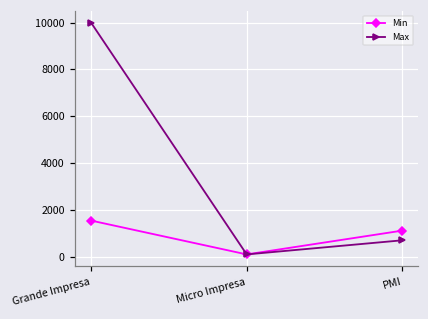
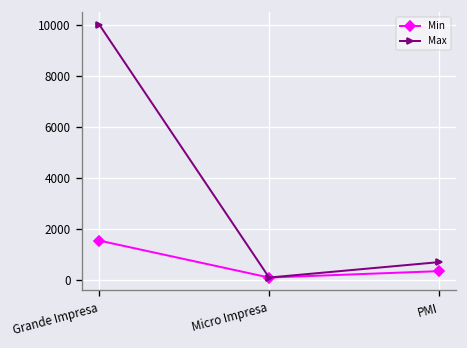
Min, PMI: 1100 -> 400
